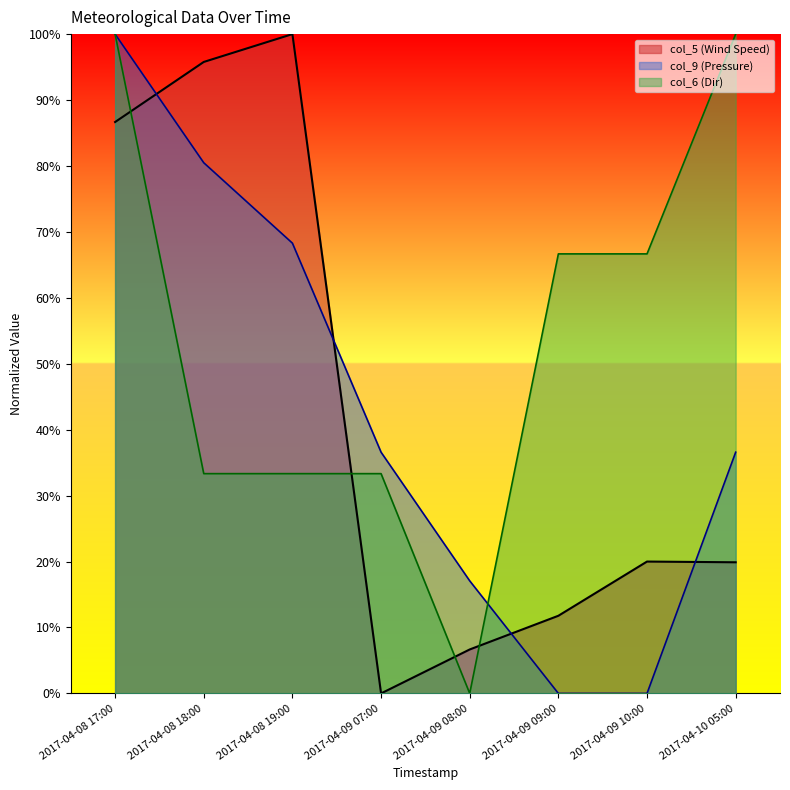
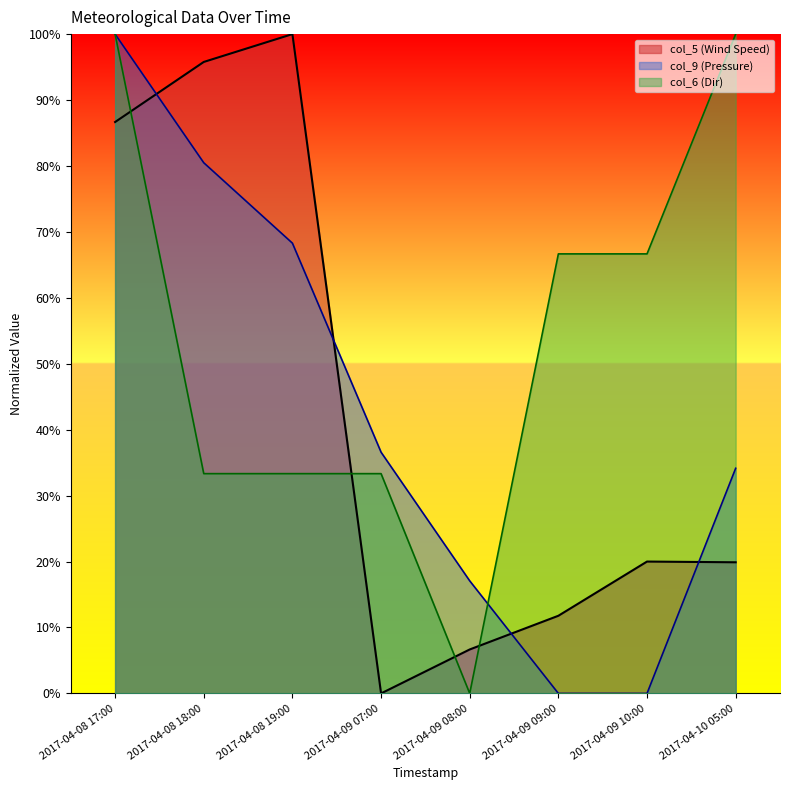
col_9 (Pressure), 2017-04-10 05:00: 37% -> 34%
